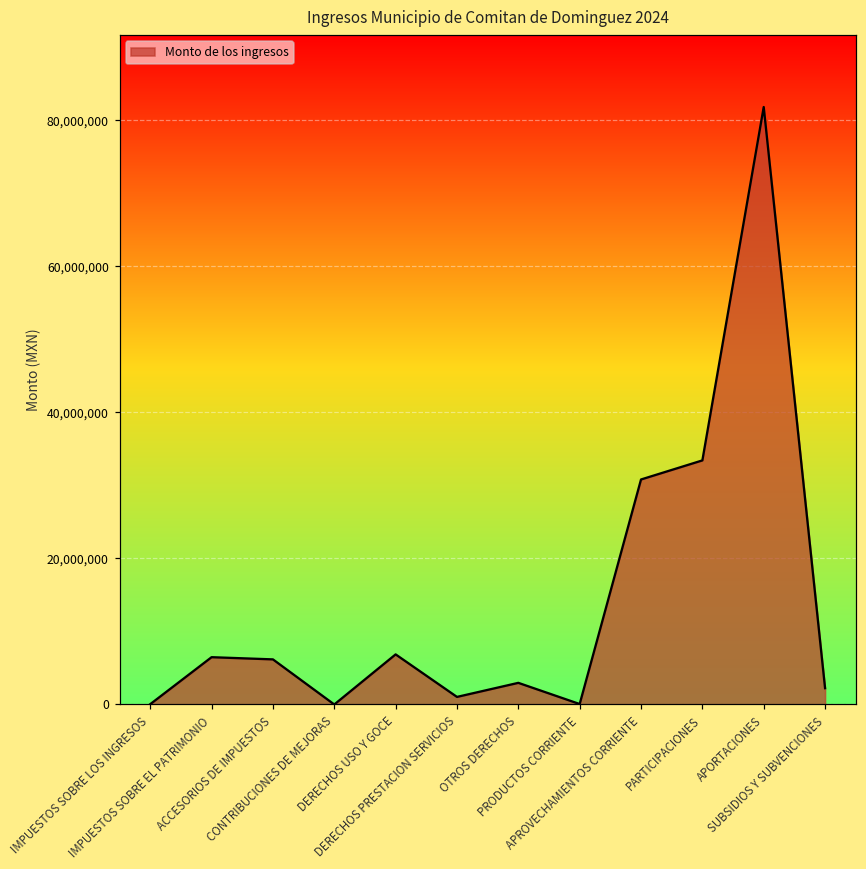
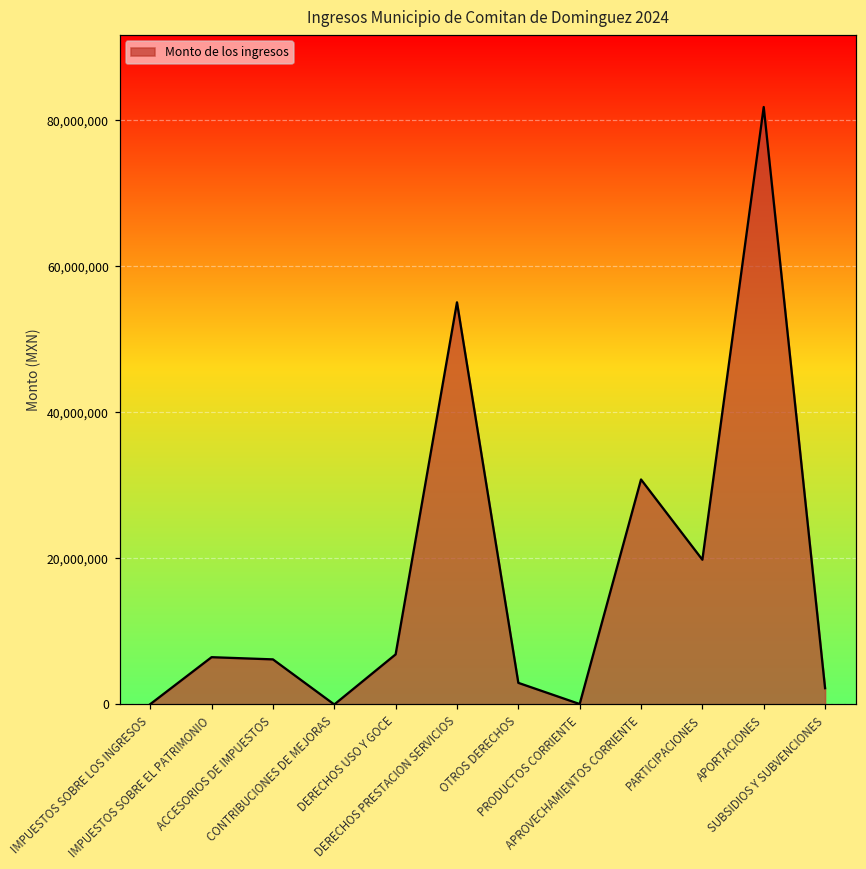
DERECHOS PRESTACION SERVICIOS: 1,000,000 -> 55,000,000
PARTICIPACIONES: 33,000,000 -> 20,000,000
